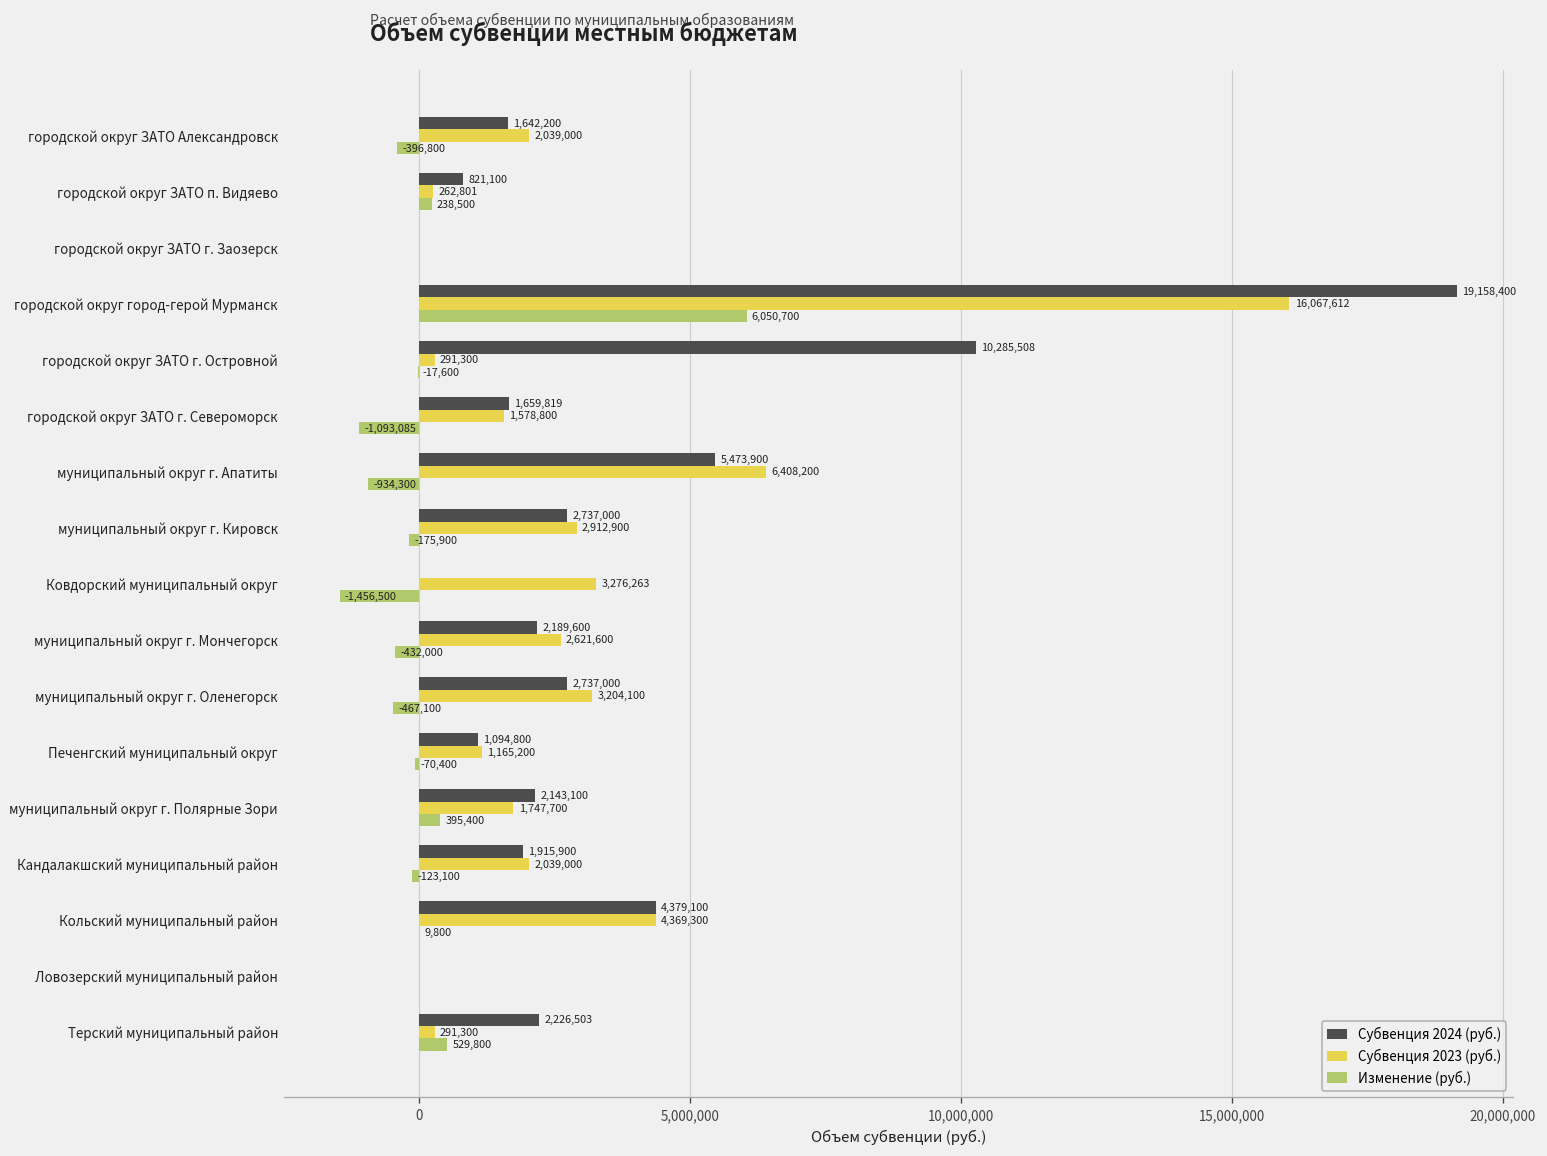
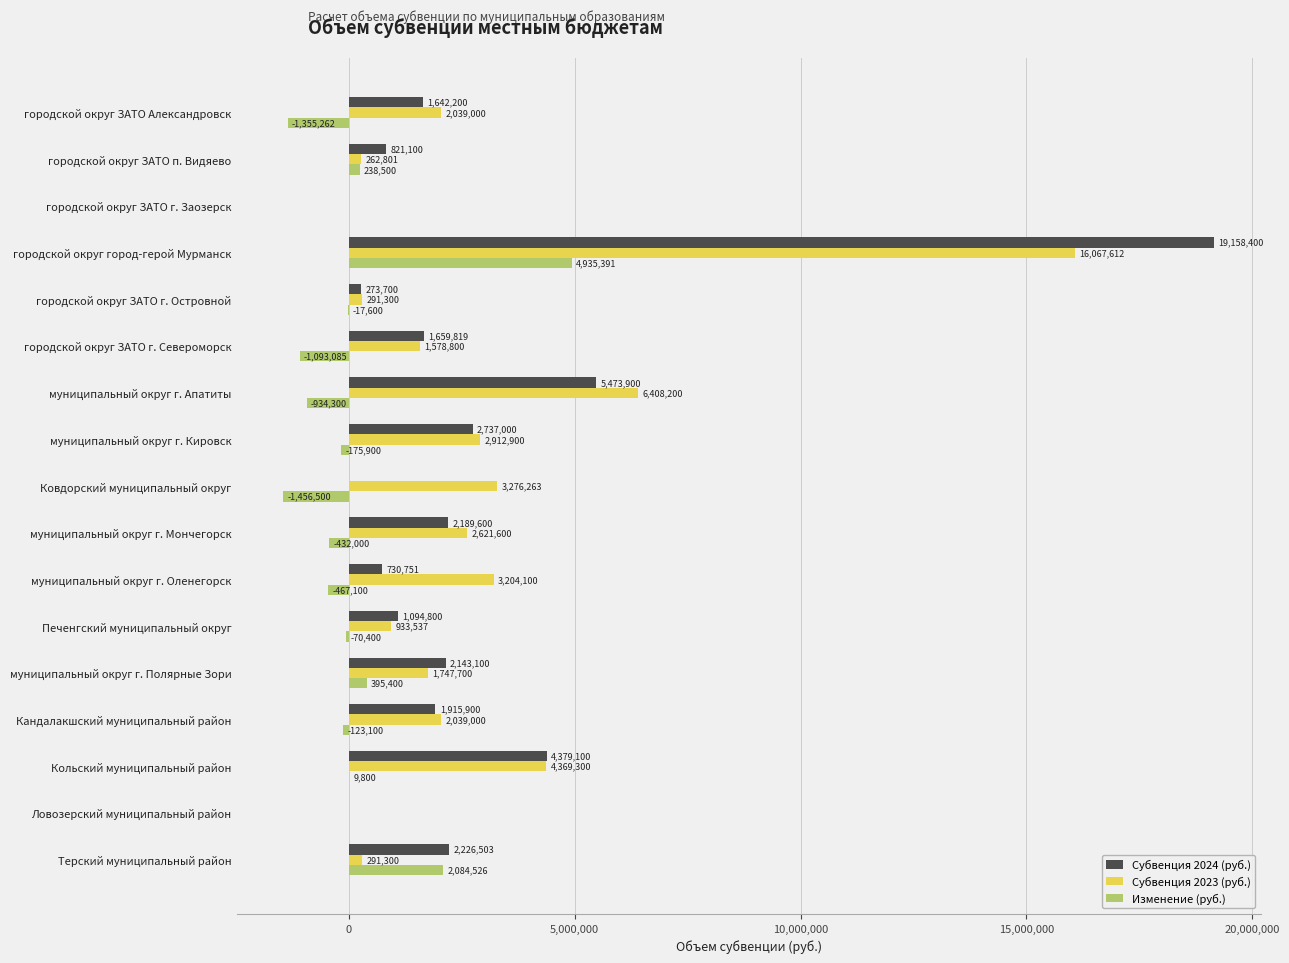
Изменение (руб.), городской округ ЗАТО Александровск: -396,800 -> -1,355,262
Изменение (руб.), городской округ город-герой Мурманск: 6,050,700 -> 4,935,391
Субвенция 2024 (руб.), городской округ ЗАТО г. Островной: 10,285,508 -> 273,700
Субвенция 2024 (руб.), муниципальный округ г. Оленегорск: 2,737,000 -> 730,751
Субвенция 2023 (руб.), Печенгский муниципальный округ: 1,165,200 -> 933,537
Изменение (руб.), Терский муниципальный район: 529,800 -> 2,084,526
